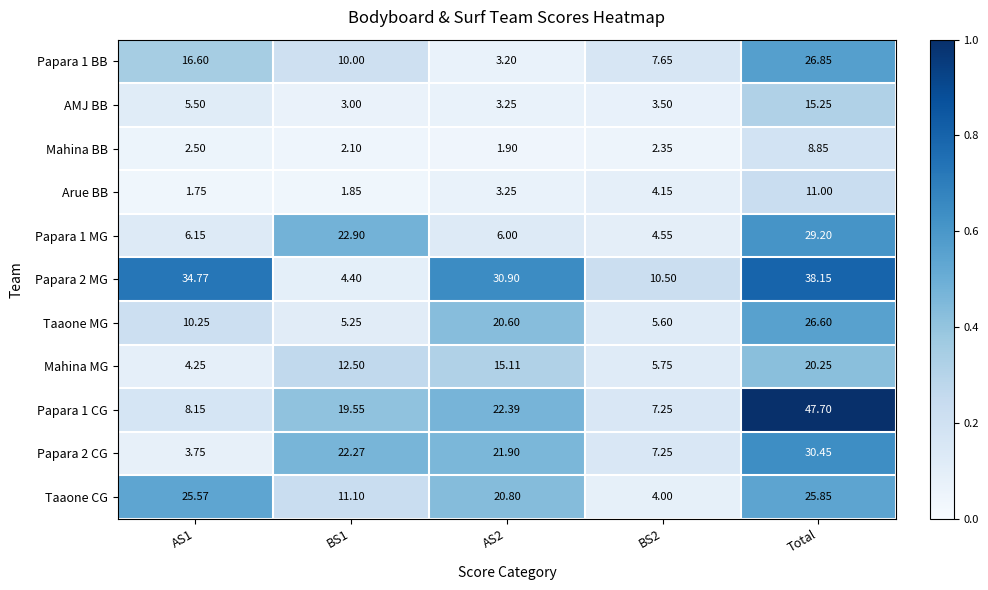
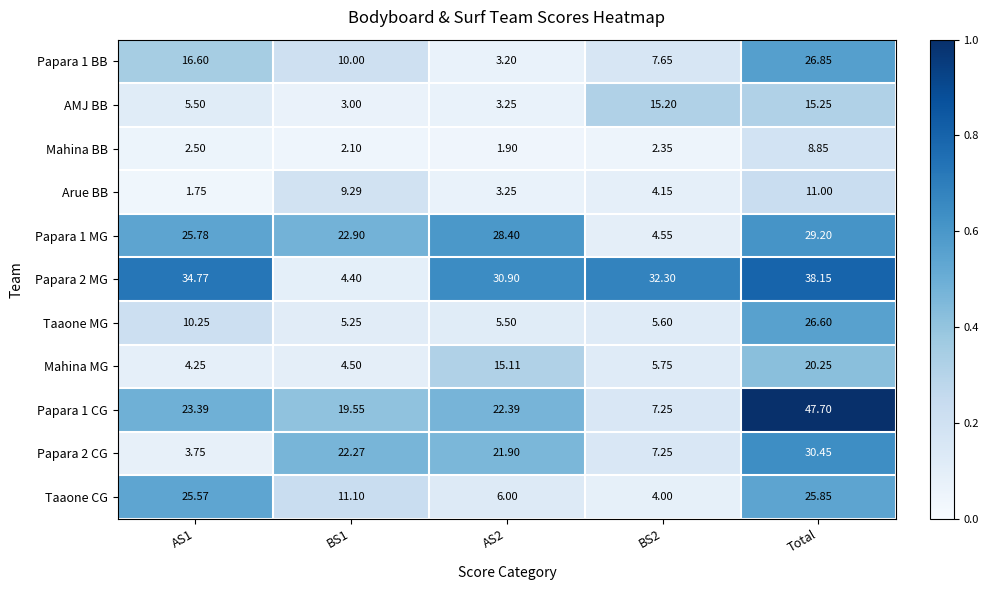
AMJ BB, BS2: 3.50 -> 15.20
Arue BB, BS1: 1.85 -> 9.29
Papara 1 MG, AS1: 6.15 -> 25.78
Papara 1 MG, AS2: 6.00 -> 28.40
Papara 2 MG, BS2: 10.50 -> 32.30
Taaone MG, AS2: 20.60 -> 5.50
Mahina MG, BS1: 12.50 -> 4.50
Papara 1 CG, AS1: 8.15 -> 23.39
Taaone CG, AS2: 20.80 -> 6.00
